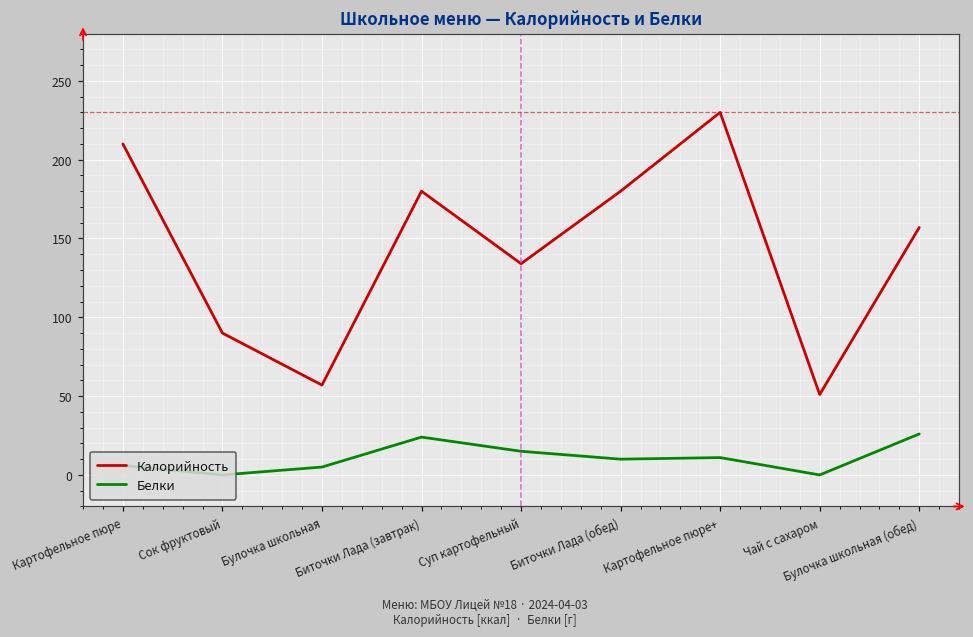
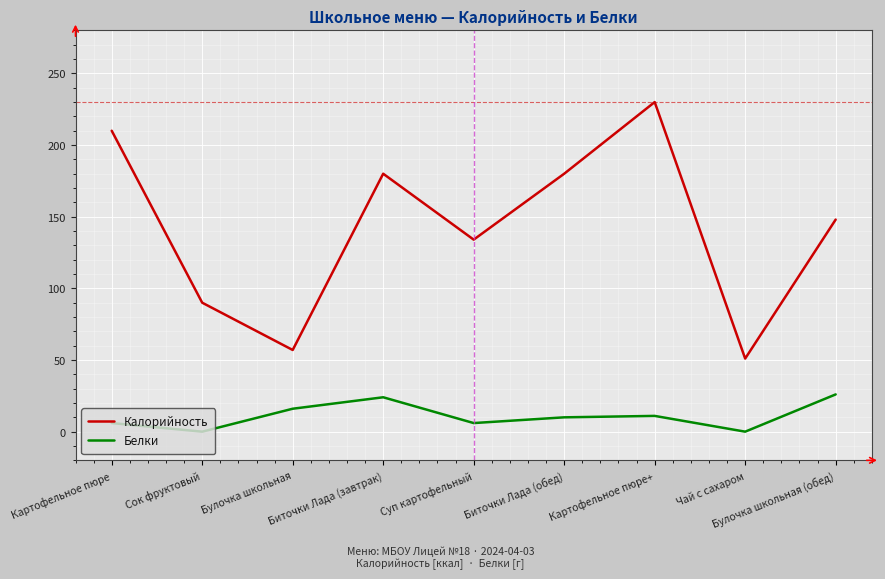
Белки, Булочка школьная: 5 -> 16
Белки, Суп картофельный: 15 -> 6
Калорийность, Булочка школьная (обед): 157 -> 148
